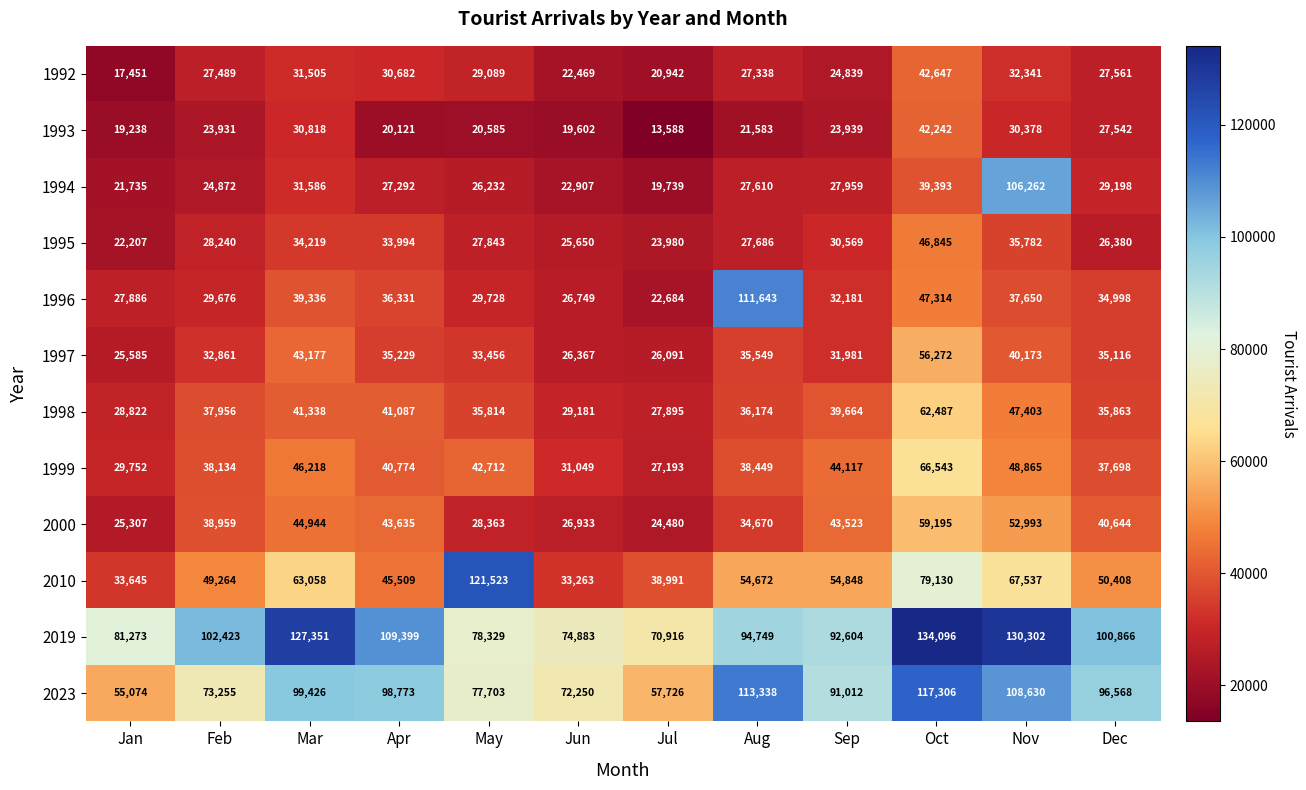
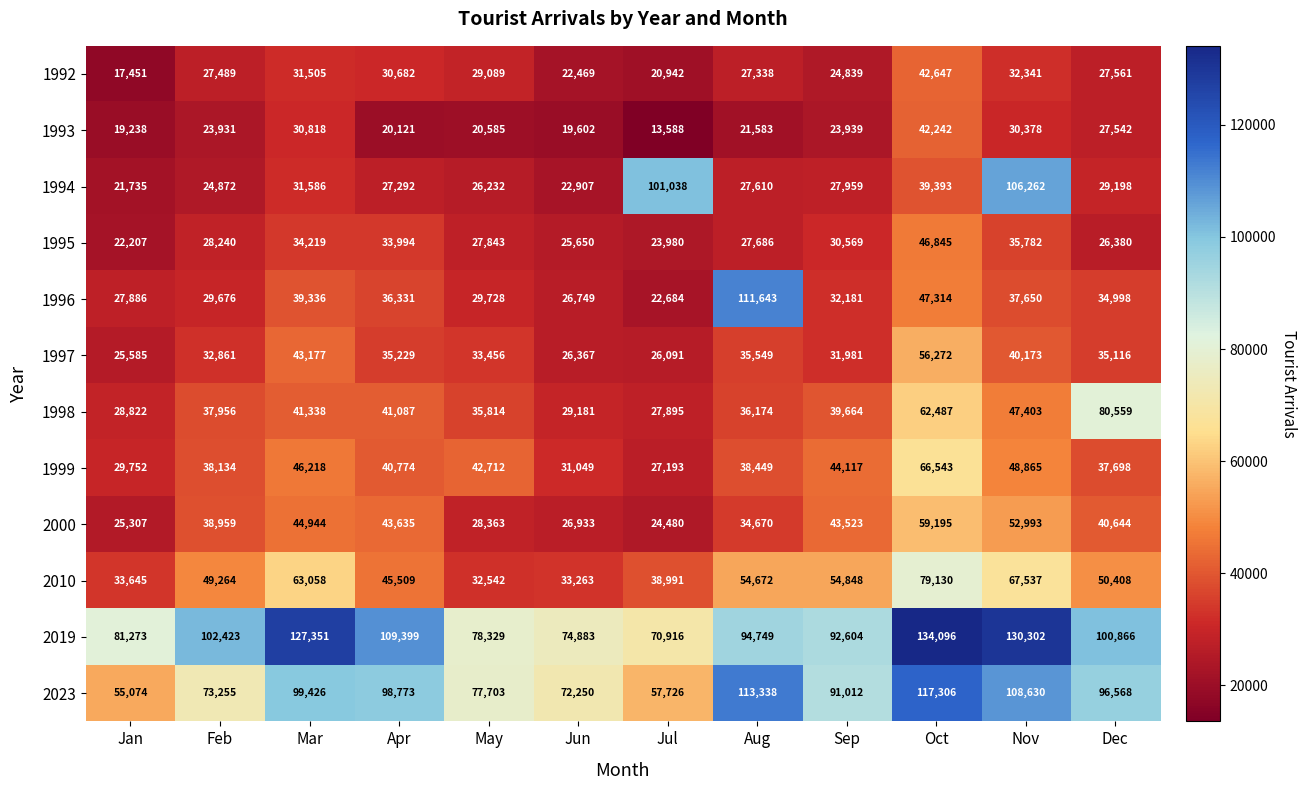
1994, Jul: 19,739 -> 101,038
1998, Dec: 35,863 -> 80,559
2010, May: 121,523 -> 32,542
